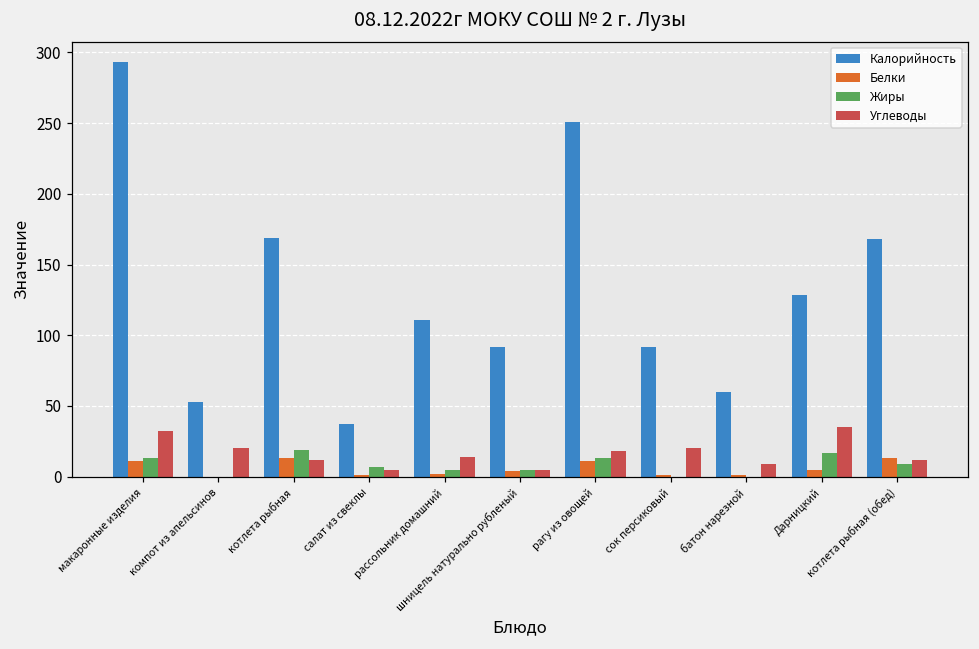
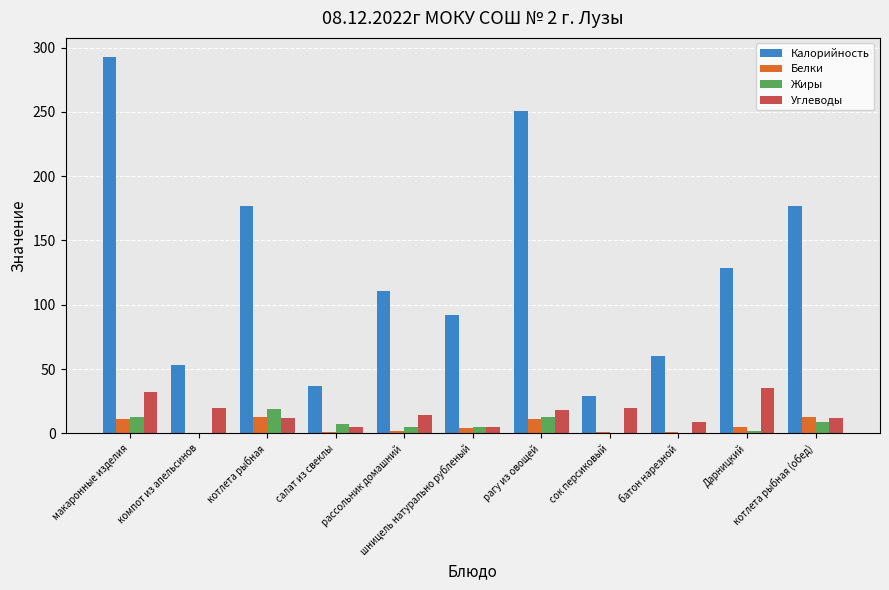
Калорийность, котлета рыбная: 169 -> 177
Калорийность, сок персиковый: 92 -> 29
Жиры, Дарницкий: 17 -> 2
Калорийность, котлета рыбная (обед): 168 -> 177
